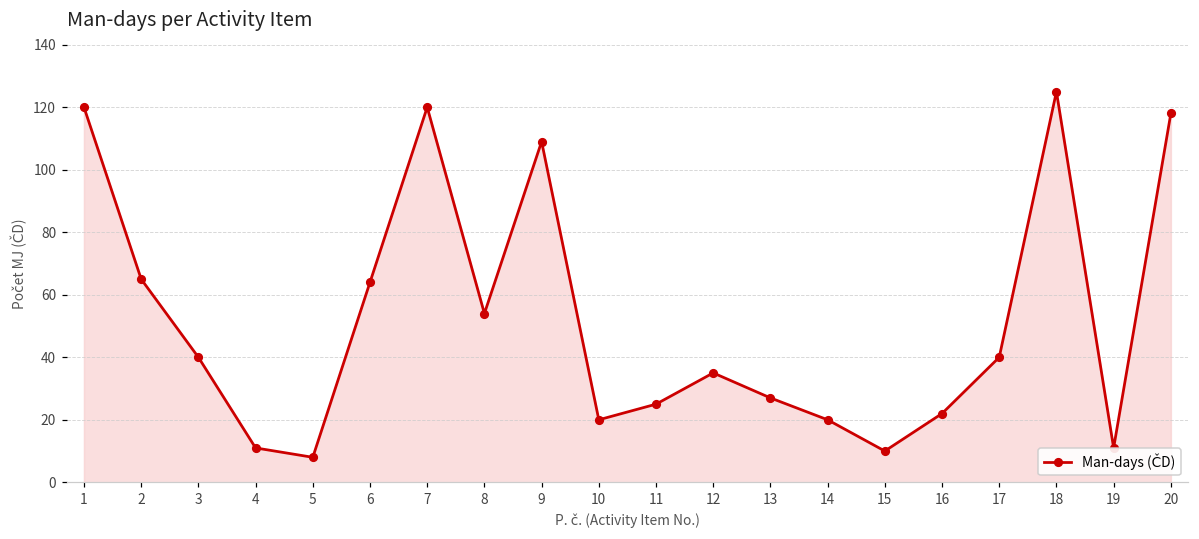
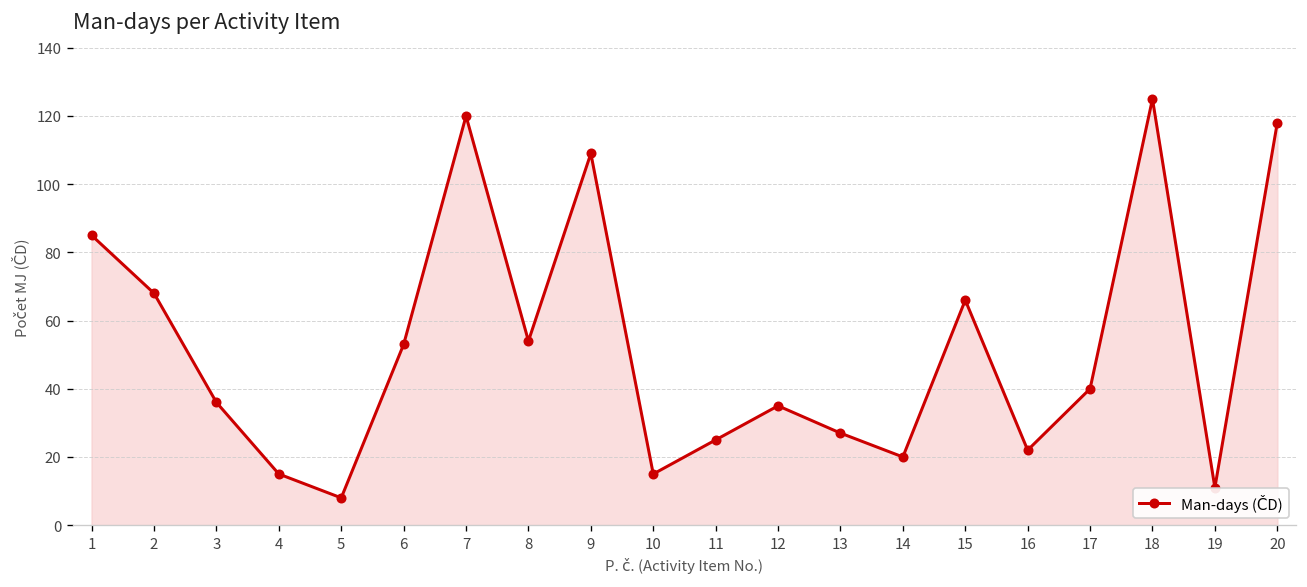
1: 120 -> 85
2: 65 -> 68
3: 40 -> 36
4: 11 -> 15
6: 64 -> 53
10: 20 -> 15
15: 10 -> 66
